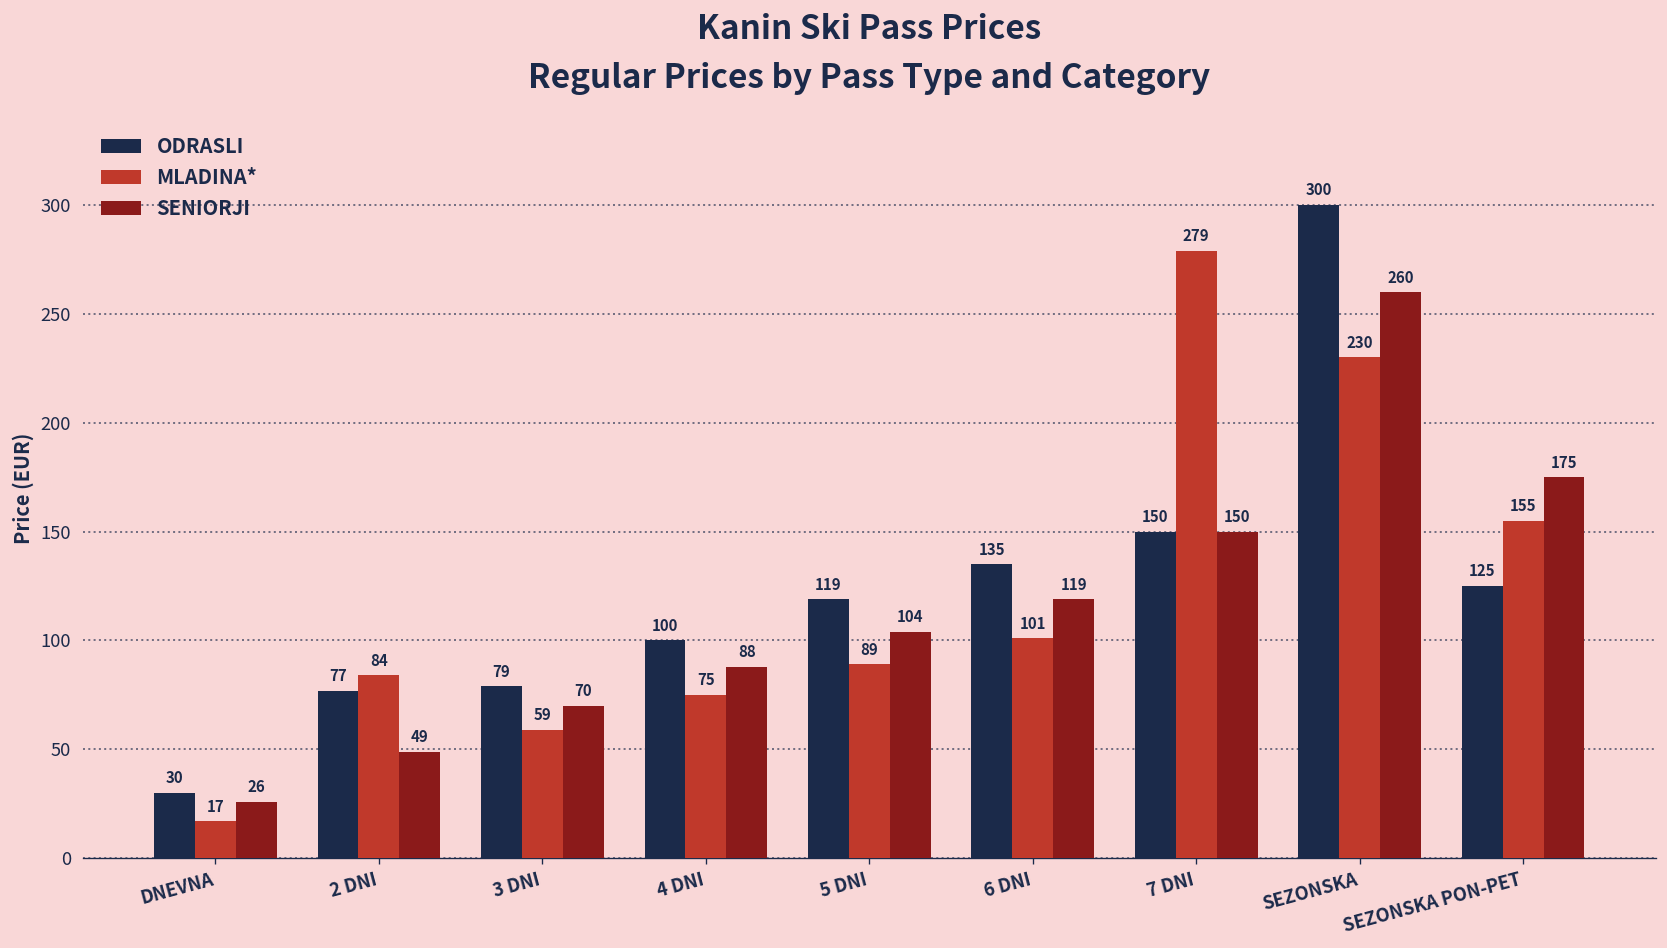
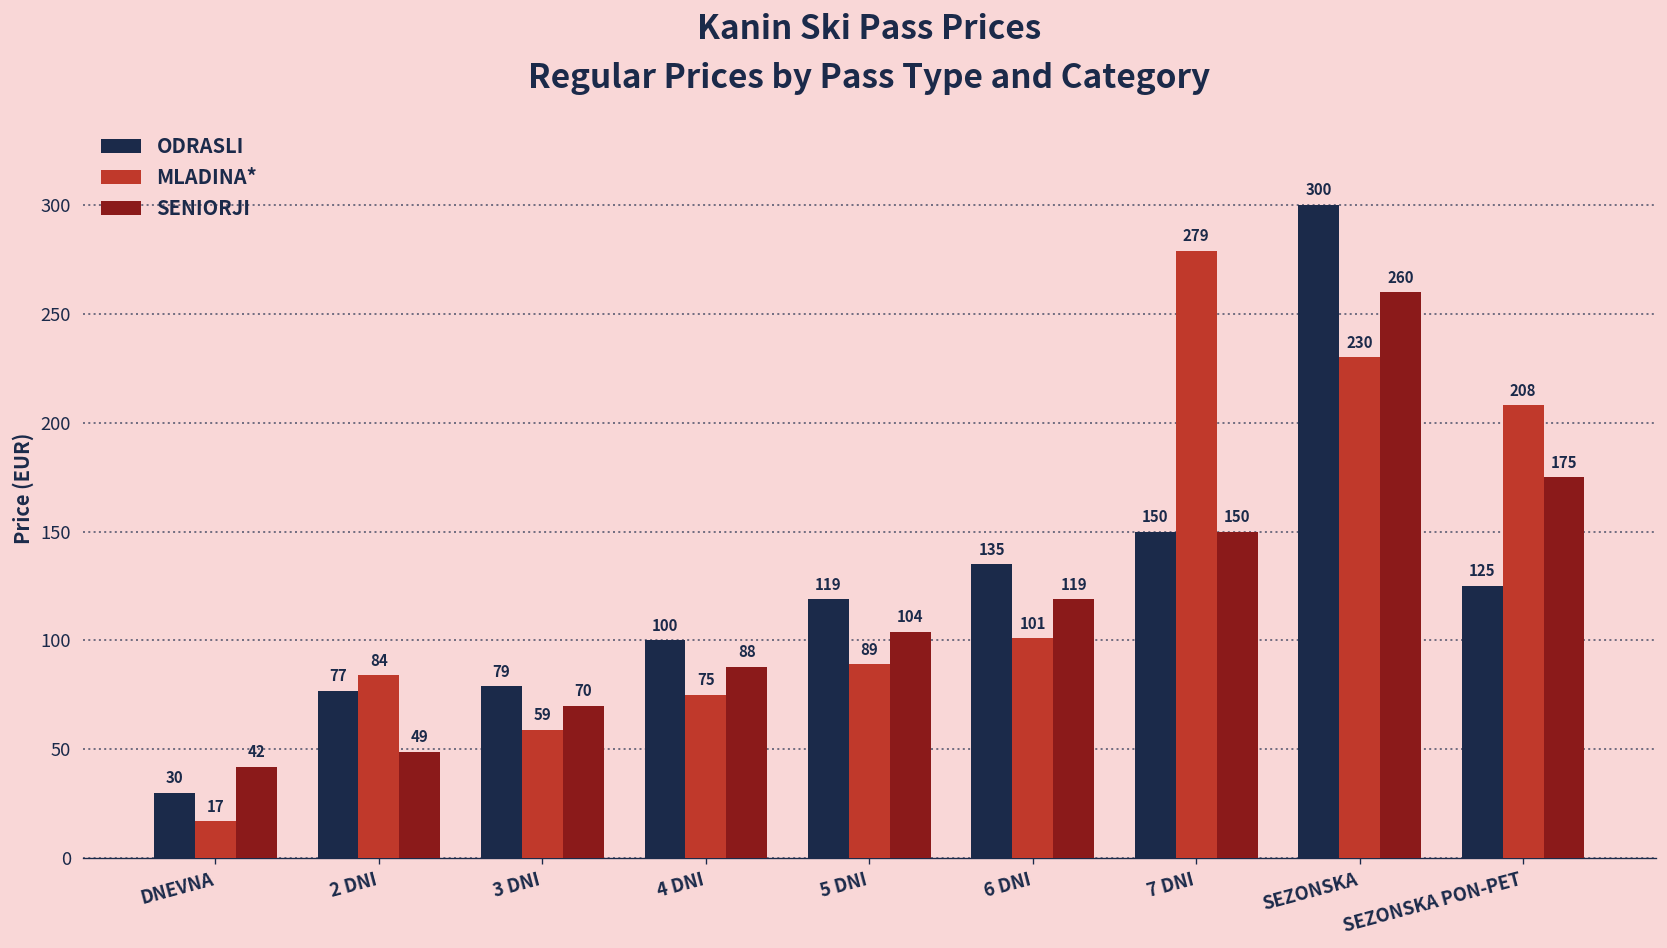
SENIORJI, DNEVNA: 26 -> 42
MLADINA*, SEZONSKA PON-PET: 155 -> 208
